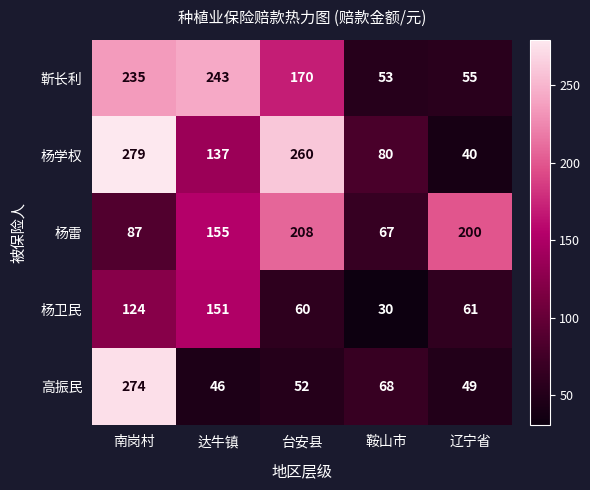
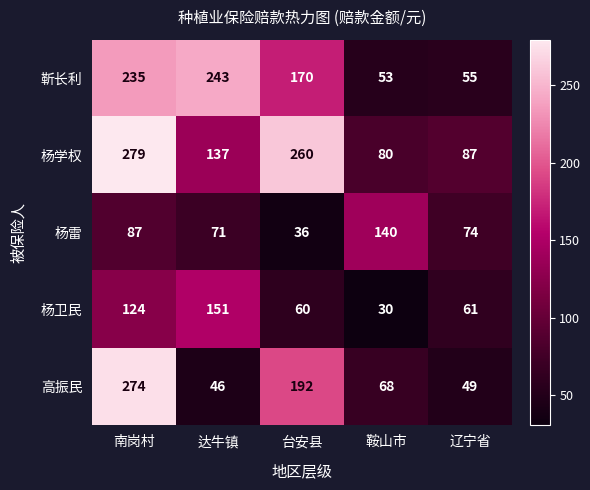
杨学权, 辽宁省: 40 -> 87
杨雷, 达牛镇: 155 -> 71
杨雷, 台安县: 208 -> 36
杨雷, 鞍山市: 67 -> 140
杨雷, 辽宁省: 200 -> 74
高振民, 台安县: 52 -> 192
